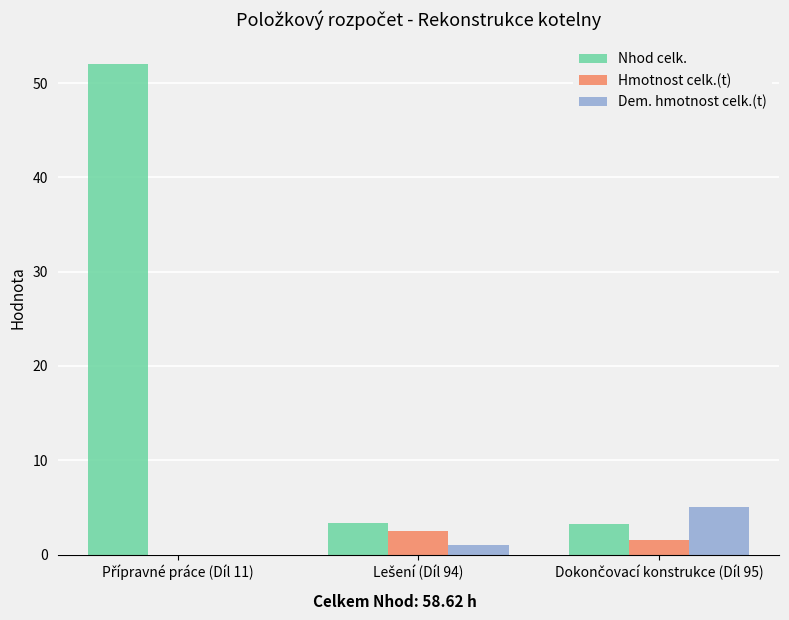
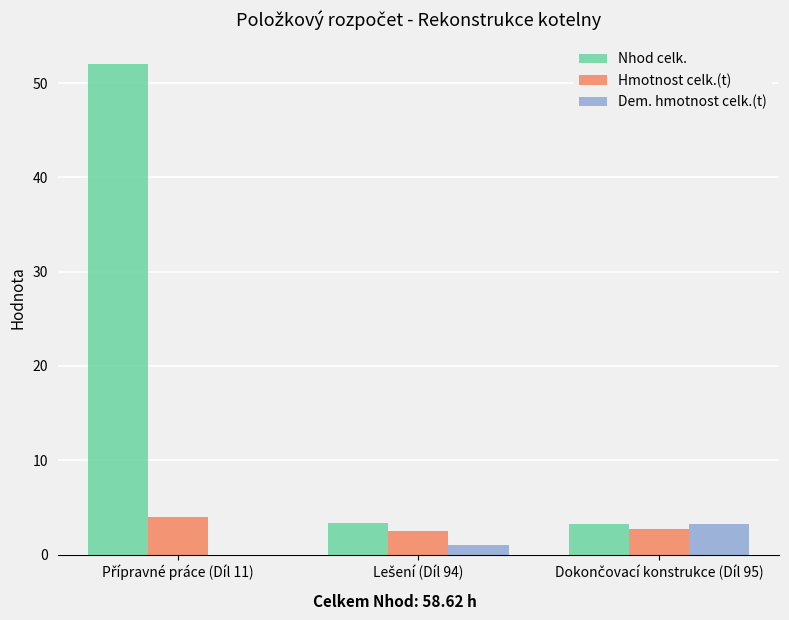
Hmotnost celk.(t), Přípravné práce (Díl 11): 0 -> 4
Hmotnost celk.(t), Dokončovací konstrukce (Díl 95): 2 -> 3
Dem. hmotnost celk.(t), Dokončovací konstrukce (Díl 95): 5 -> 3
